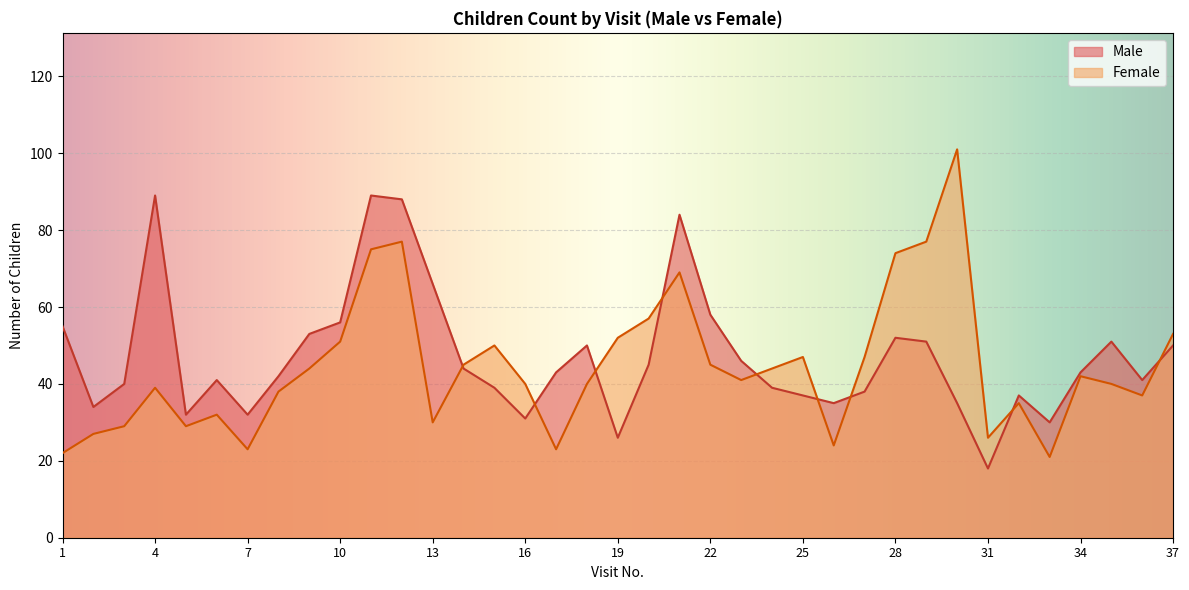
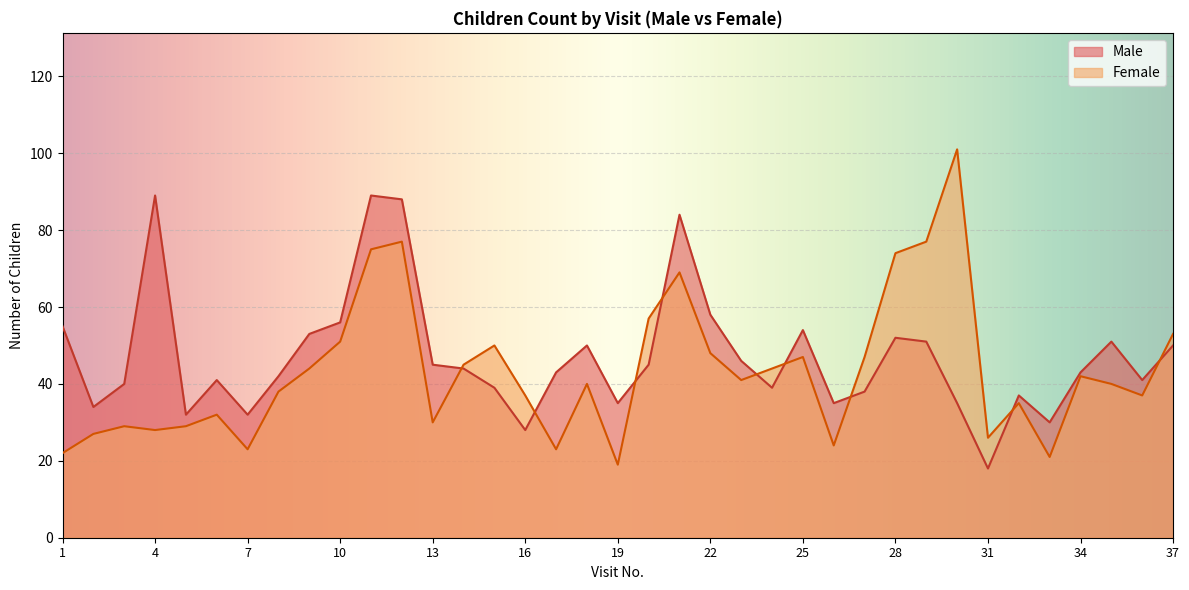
Female, 4: 39 -> 28
Male, 13: 66 -> 45
Male, 16: 31 -> 28
Female, 16: 40 -> 37
Male, 19: 26 -> 35
Female, 19: 52 -> 19
Female, 22: 45 -> 48
Male, 25: 37 -> 54
